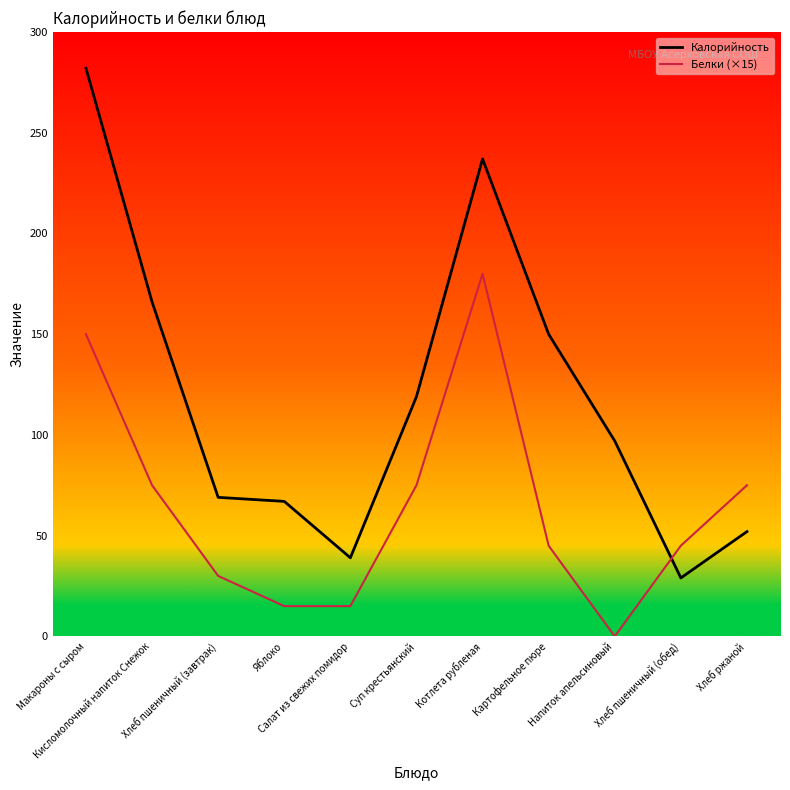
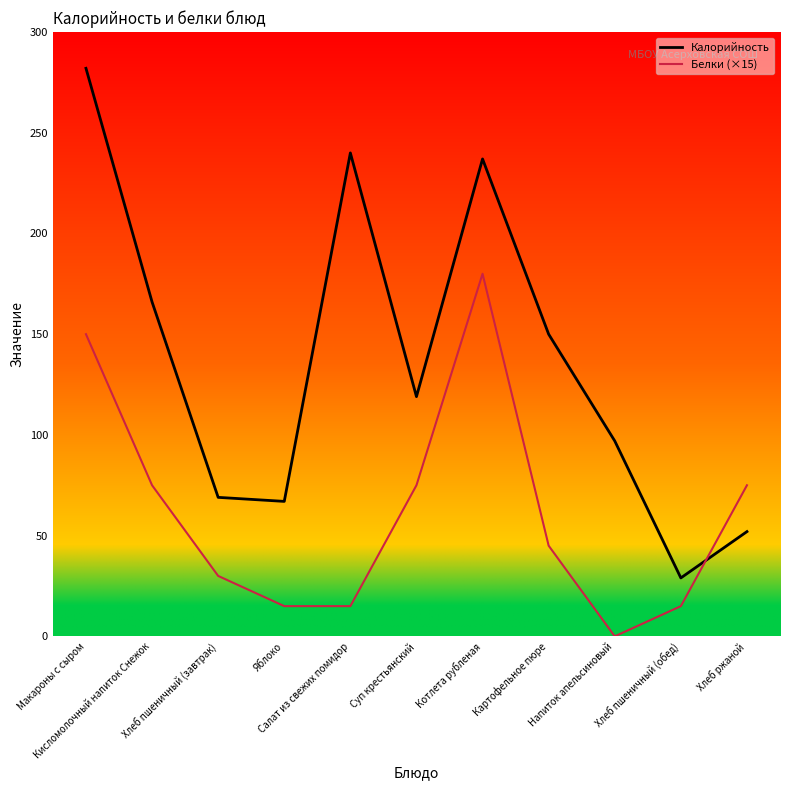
Калорийность, Салат из свежих помидор: 39 -> 240
Белки (×15), Хлеб пшеничный (обед): 45 -> 15
